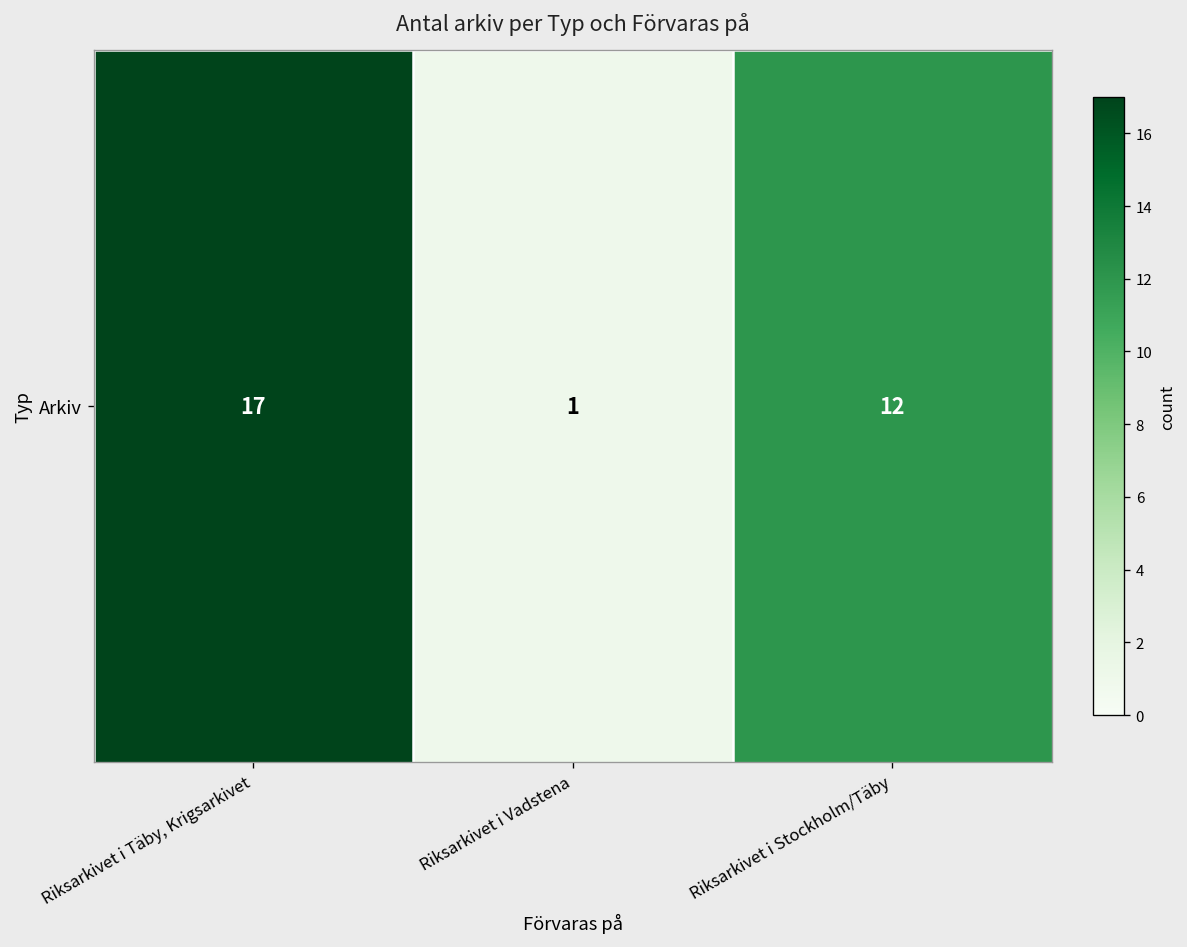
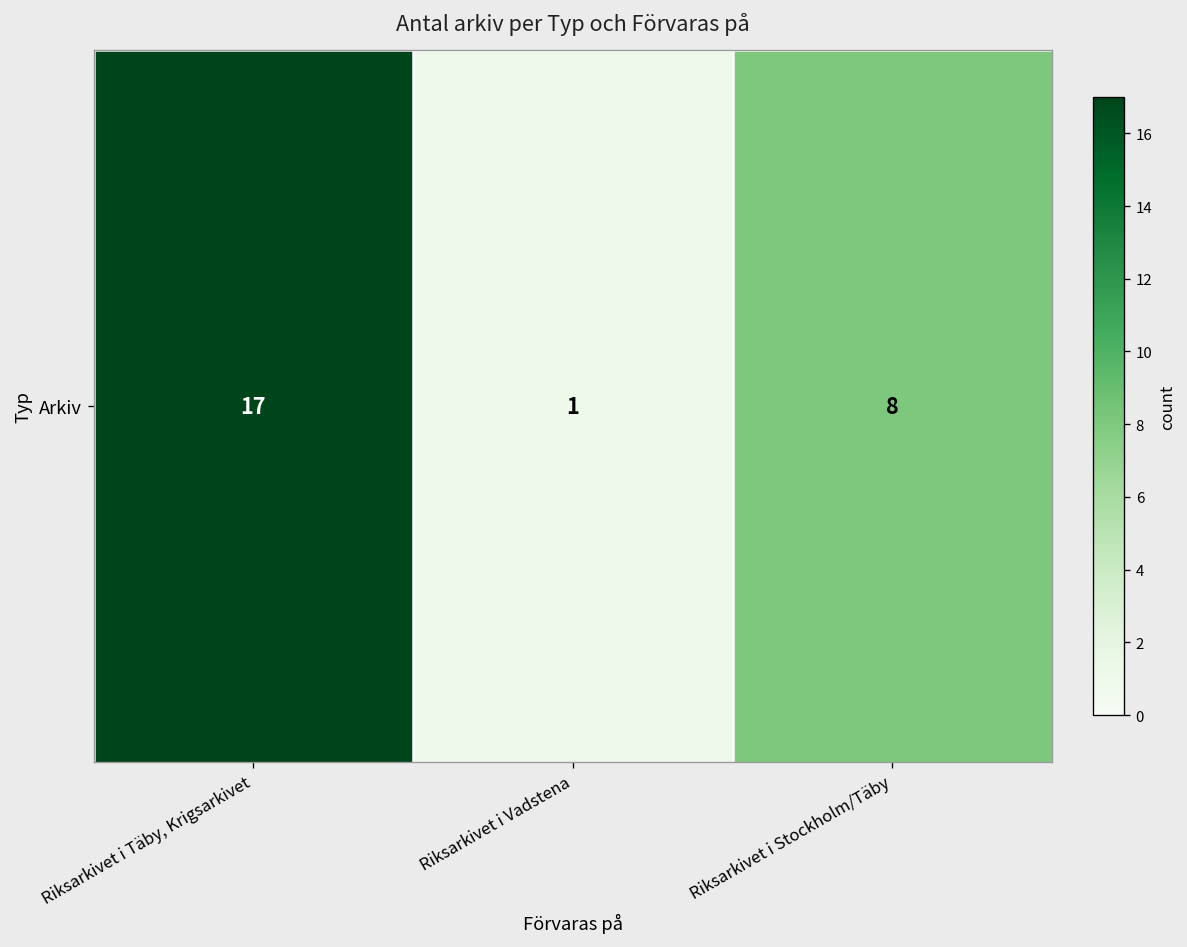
Arkiv, Riksarkivet i Stockholm/Täby: 12 -> 8
